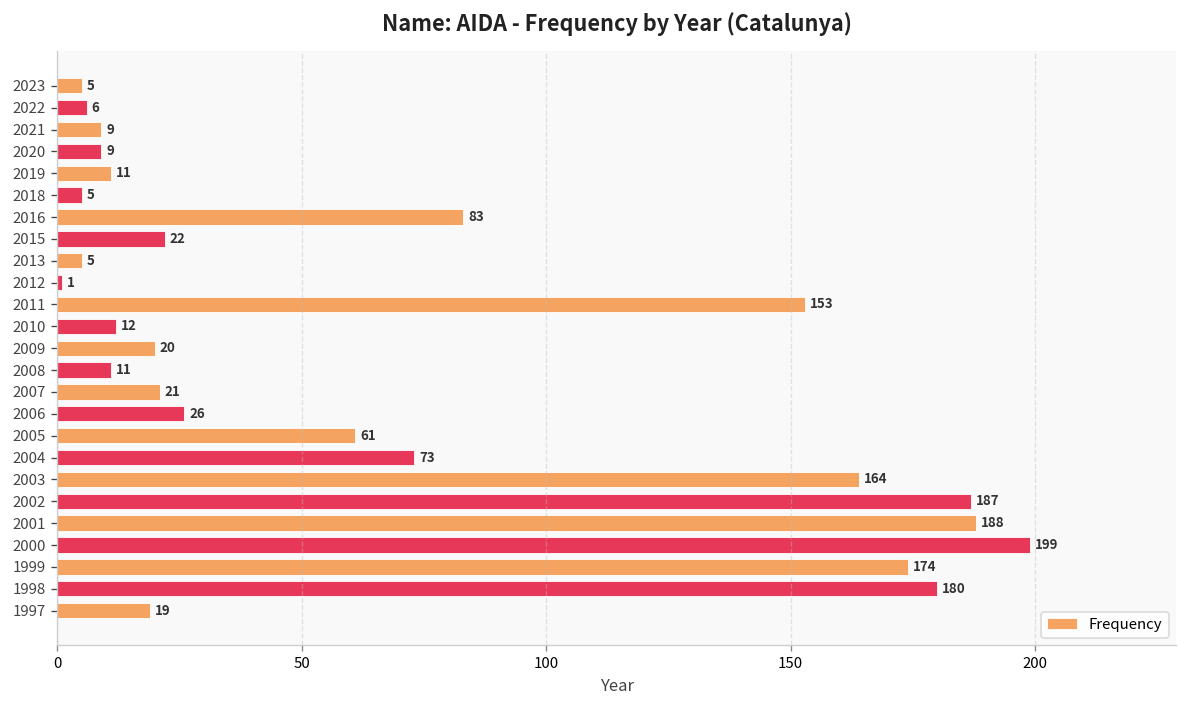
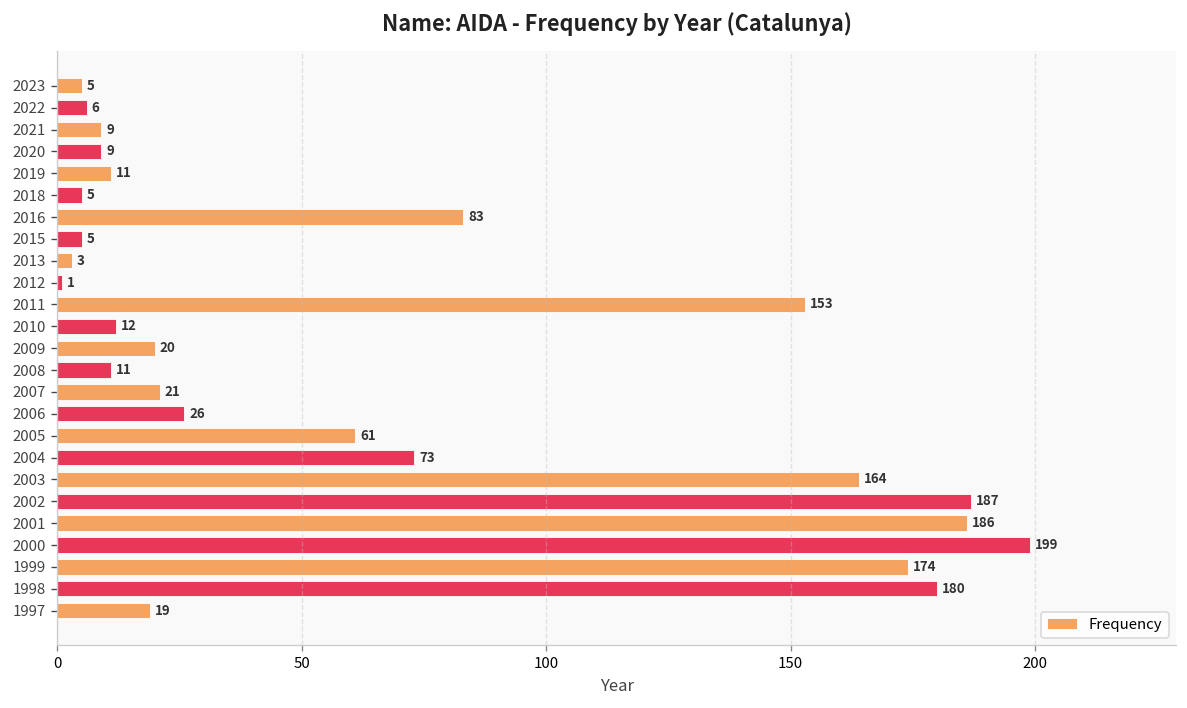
2015: 22 -> 5
2013: 5 -> 3
2001: 188 -> 186
